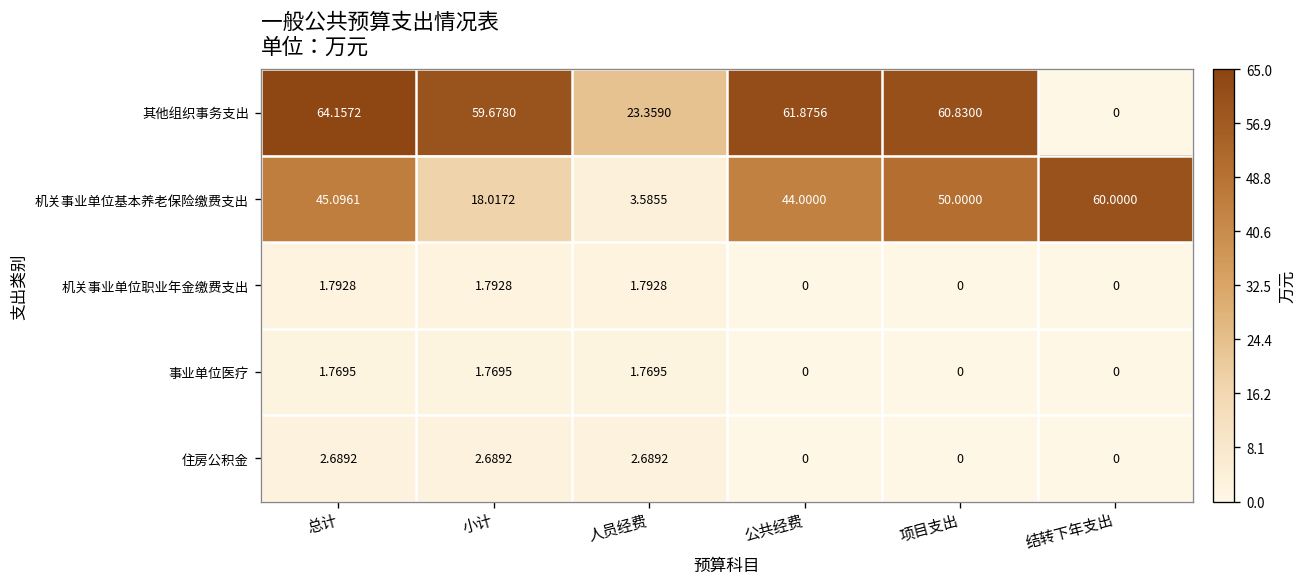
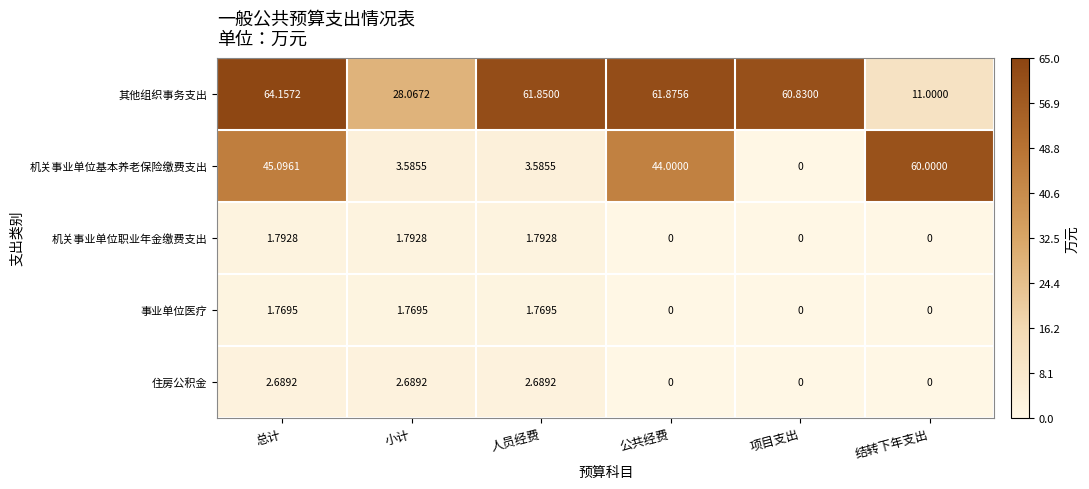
其他组织事务支出, 小计: 59.6780 -> 28.0672
其他组织事务支出, 人员经费: 23.3590 -> 61.8500
其他组织事务支出, 结转下年支出: 0 -> 11.0000
机关事业单位基本养老保险缴费支出, 小计: 18.0172 -> 3.5855
机关事业单位基本养老保险缴费支出, 项目支出: 50.0000 -> 0
